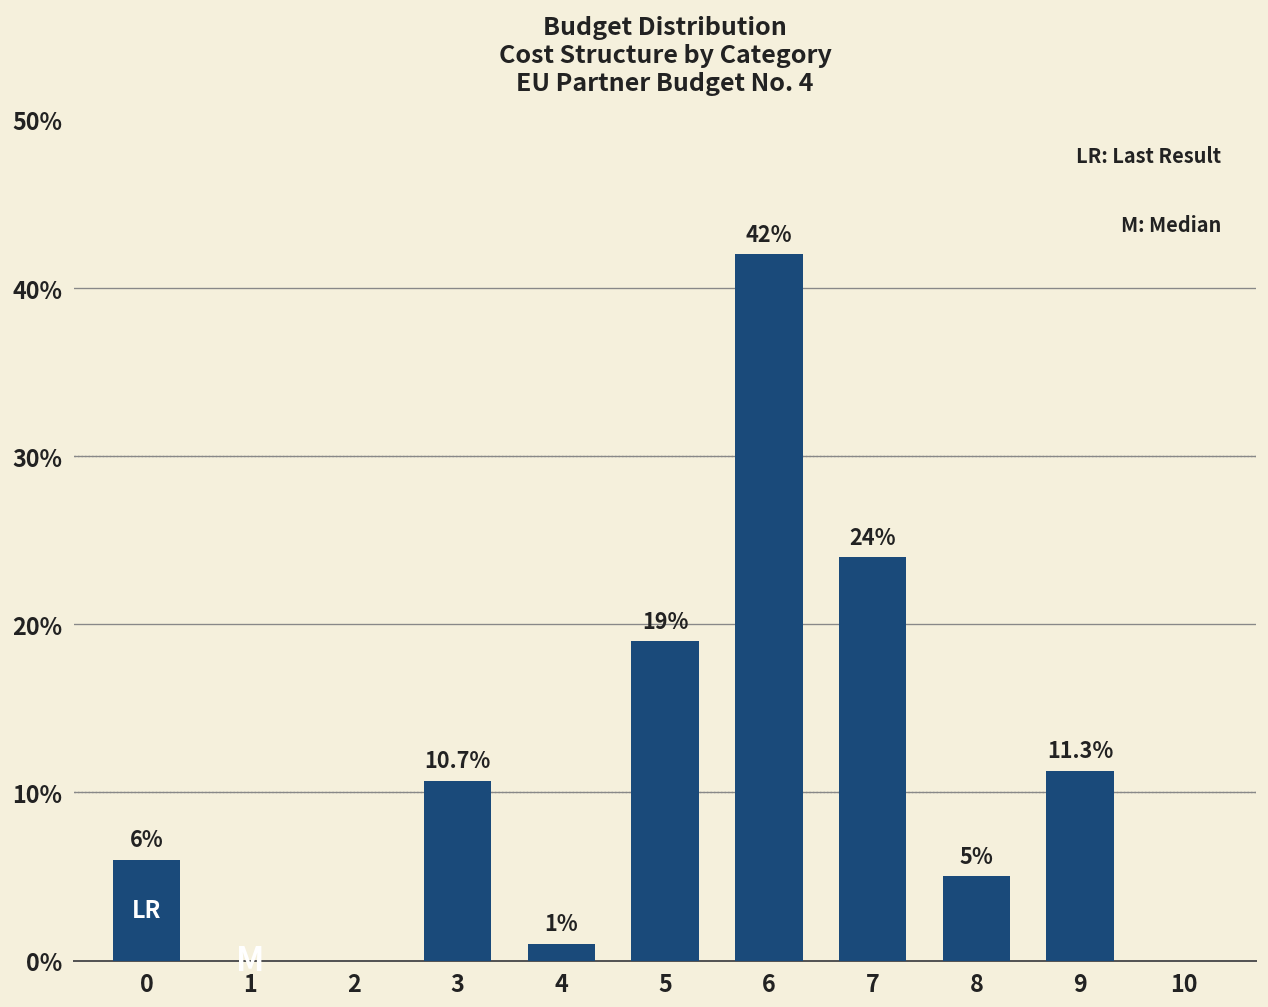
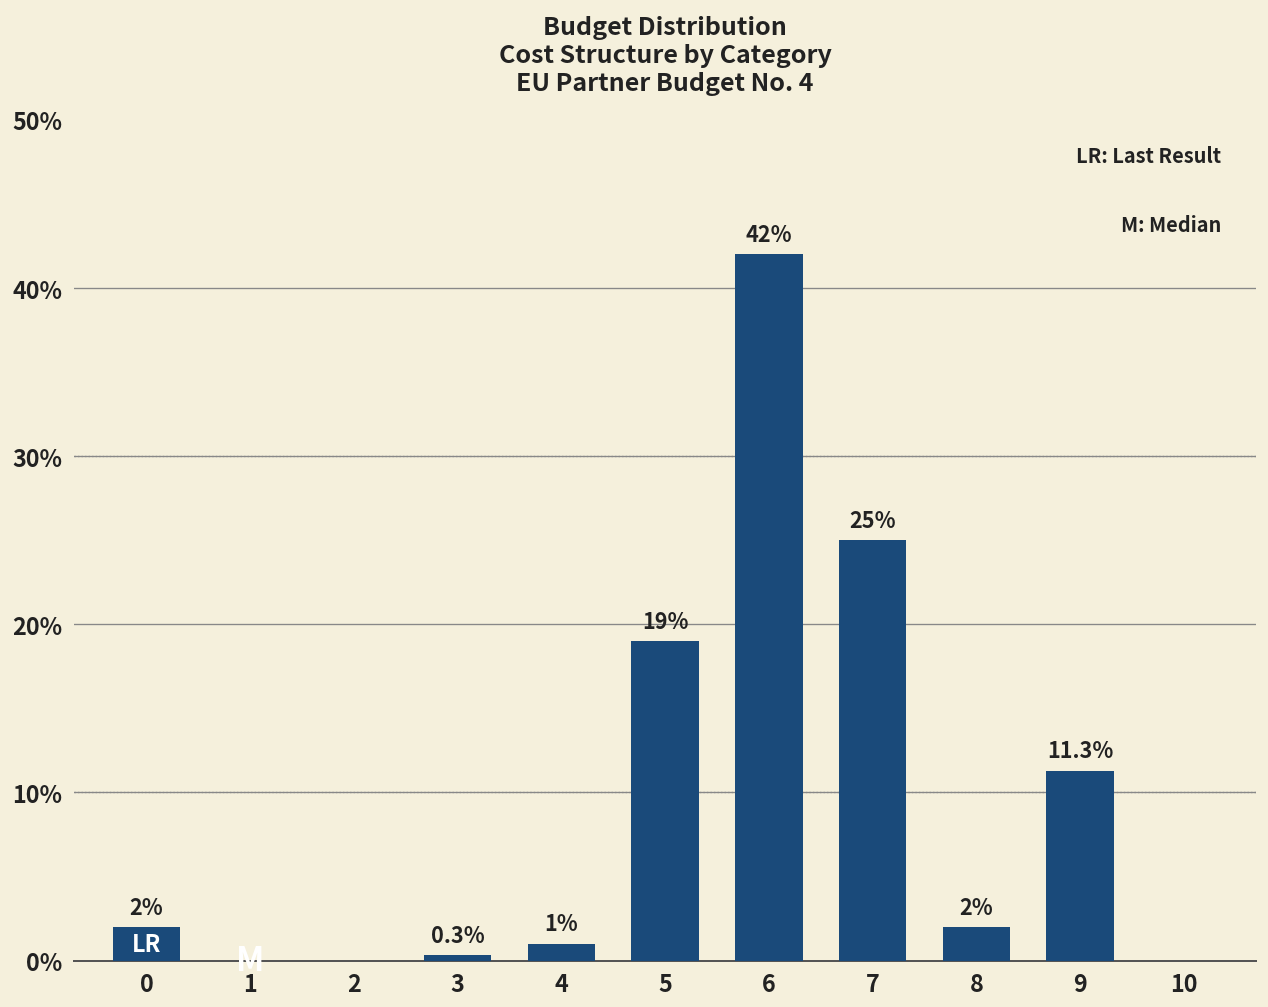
0: 6% -> 2%
3: 10.7% -> 0.3%
7: 24% -> 25%
8: 5% -> 2%
